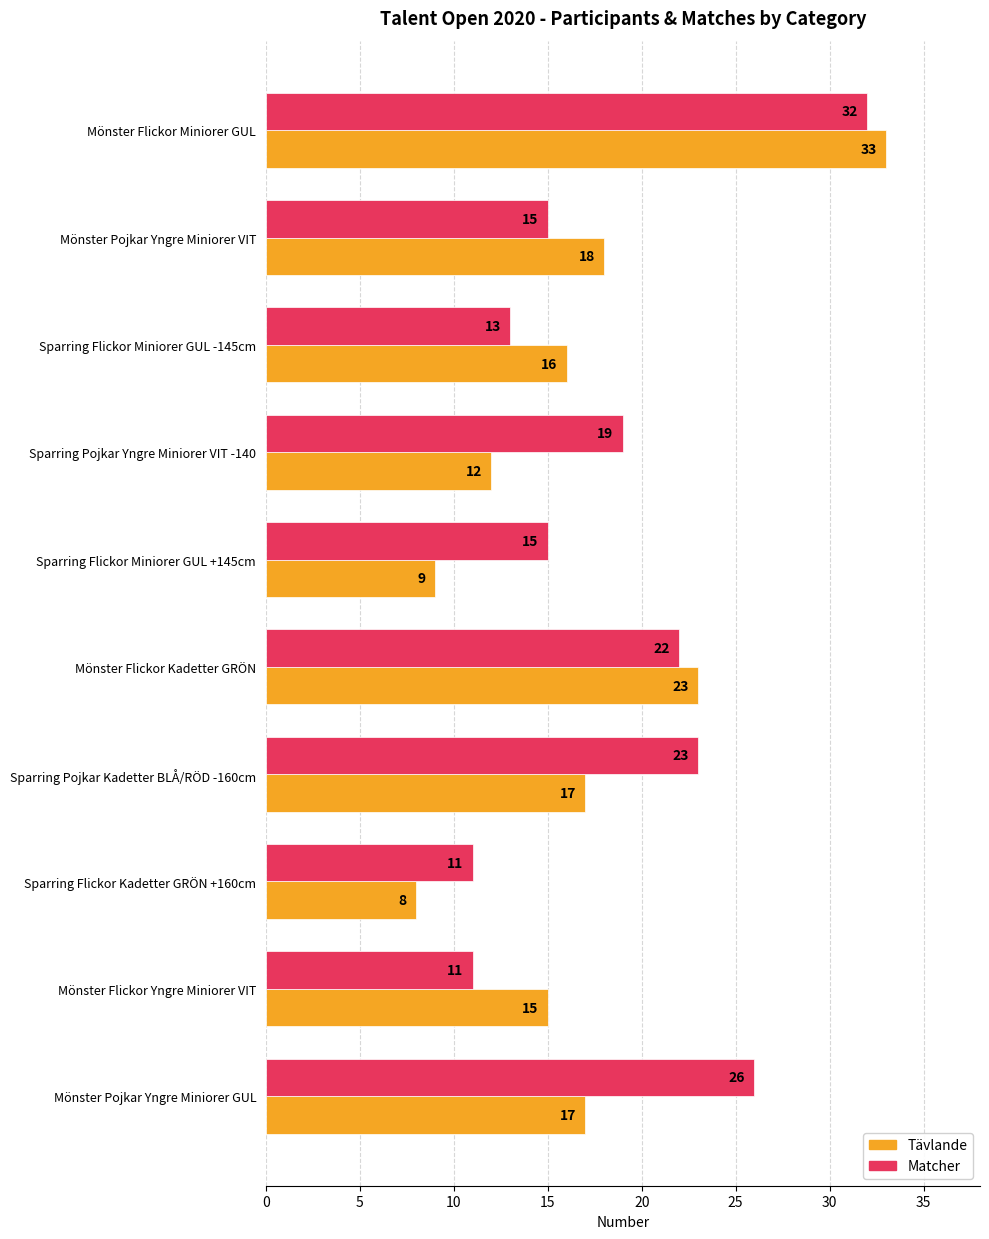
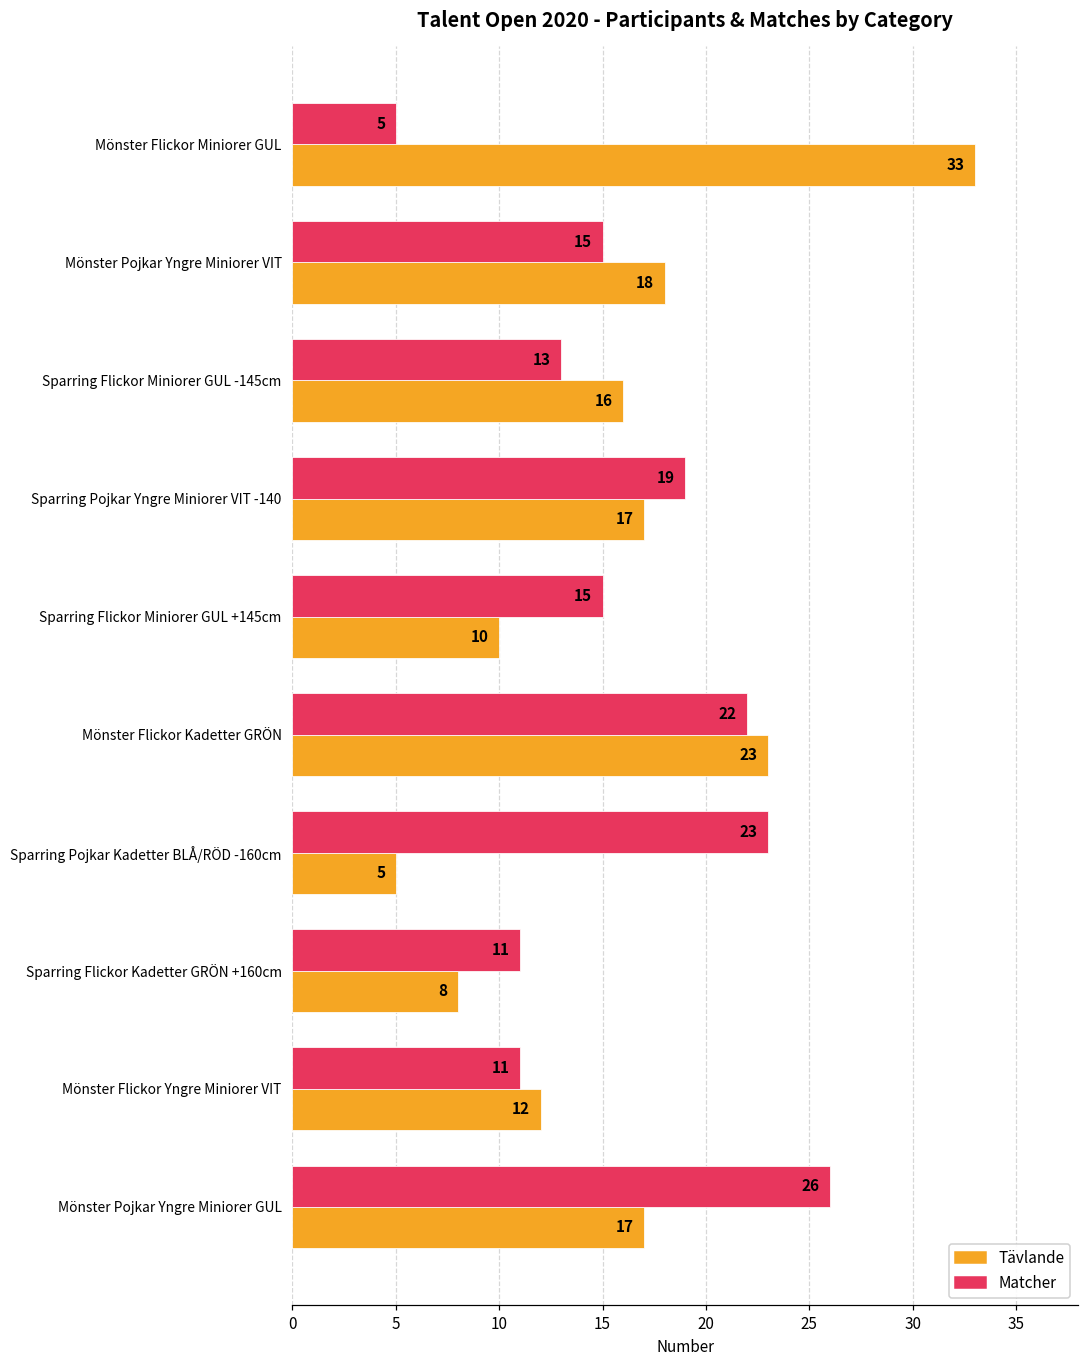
Matcher, Mönster Flickor Miniorer GUL: 32 -> 5
Tävlande, Sparring Pojkar Yngre Miniorer VIT -140: 12 -> 17
Tävlande, Sparring Flickor Miniorer GUL +145cm: 9 -> 10
Tävlande, Sparring Pojkar Kadetter BLÅ/RÖD -160cm: 17 -> 5
Tävlande, Mönster Flickor Yngre Miniorer VIT: 15 -> 12
